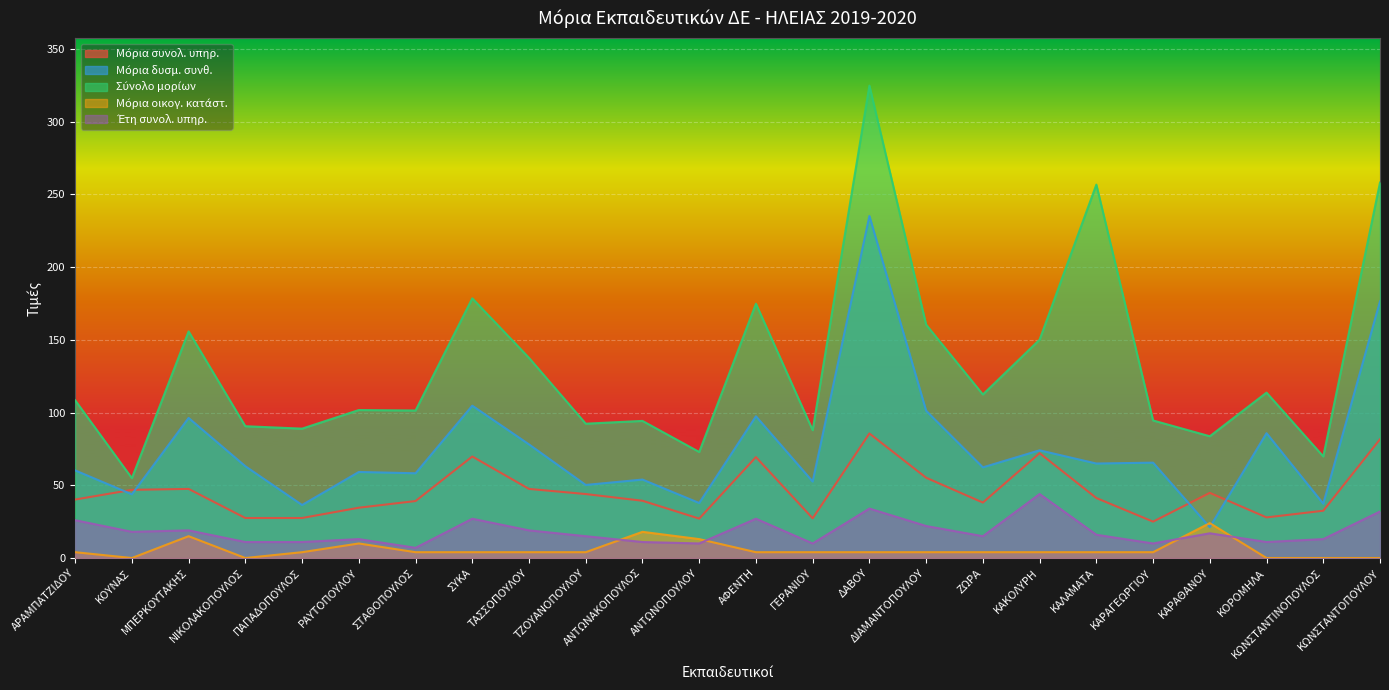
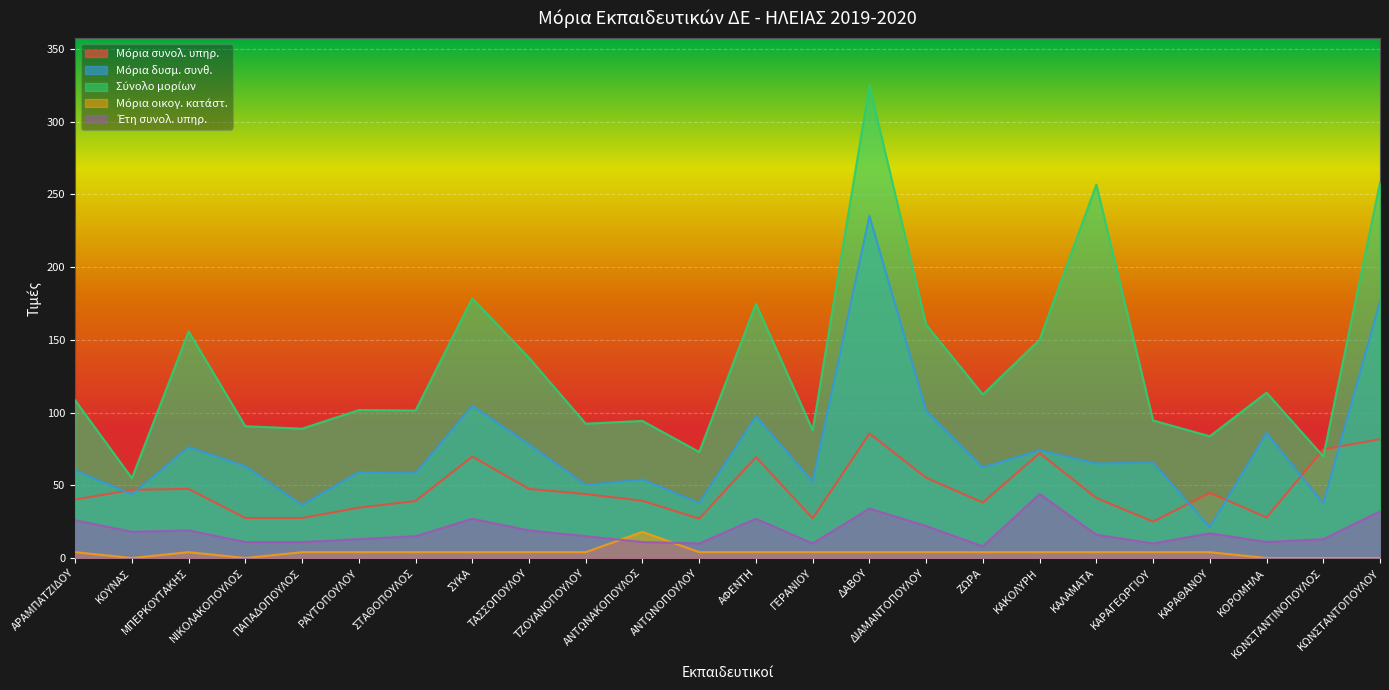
Μόρια δυσμ. συνθ., ΜΠΕΡΚΟΥΤΑΚΗΣ: 96 -> 76
Μόρια οικογ. κατάστ., ΜΠΕΡΚΟΥΤΑΚΗΣ: 15 -> 4
Μόρια οικογ. κατάστ., ΡΑΥΤΟΠΟΥΛΟΥ: 10 -> 4
Έτη συνολ. υπηρ., ΣΤΑΘΟΠΟΥΛΟΣ: 7 -> 15
Μόρια οικογ. κατάστ., ΑΝΤΩΝΟΠΟΥΛΟΥ: 13 -> 4
Έτη συνολ. υπηρ., ΖΩΡΑ: 15 -> 8
Μόρια οικογ. κατάστ., ΚΑΡΑΘΑΝΟΥ: 24 -> 4
Μόρια συνολ. υπηρ., ΚΩΝΣΤΑΝΤΙΝΟΠΟΥΛΟΣ: 33 -> 75
